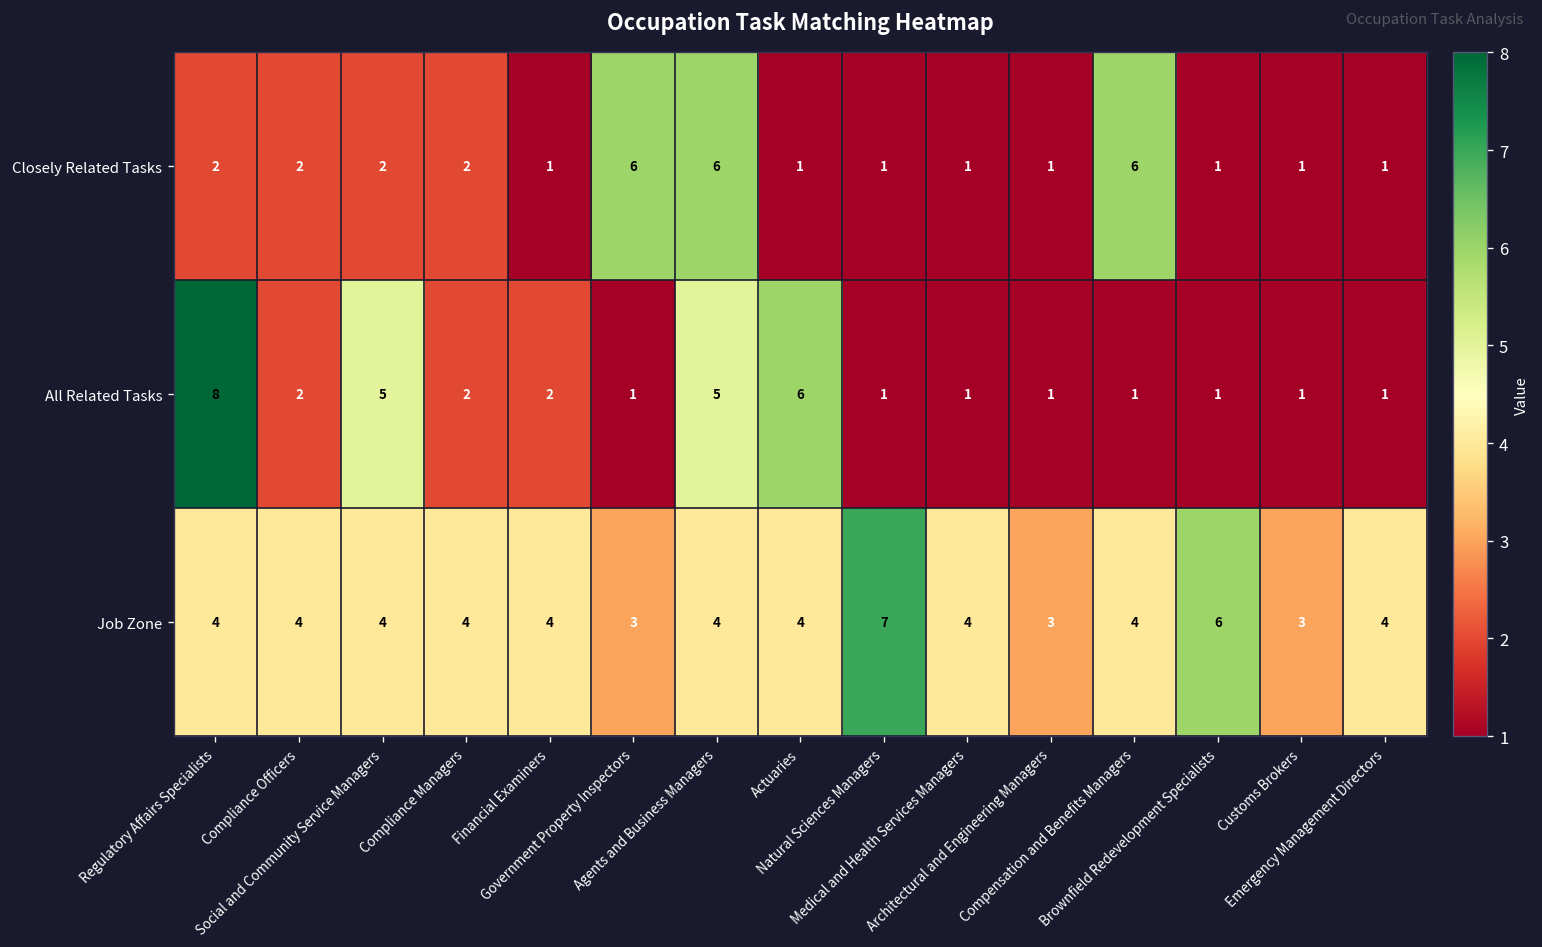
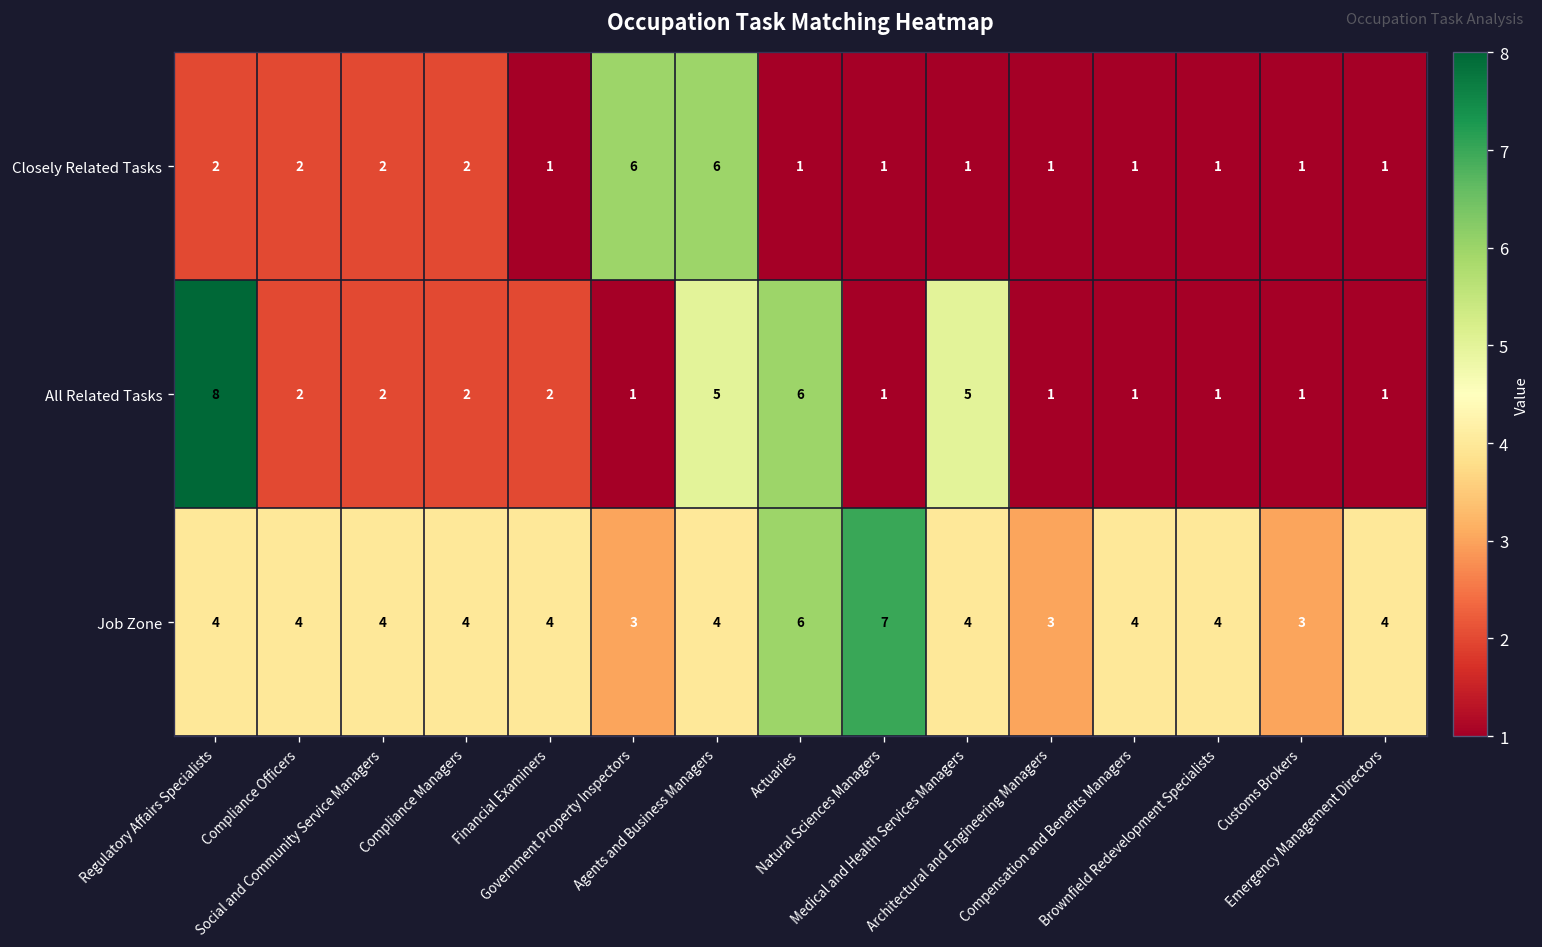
Closely Related Tasks, Compensation and Benefits Managers: 6 -> 1
All Related Tasks, Social and Community Service Managers: 5 -> 2
All Related Tasks, Medical and Health Services Managers: 1 -> 5
Job Zone, Actuaries: 4 -> 6
Job Zone, Brownfield Redevelopment Specialists: 6 -> 4
